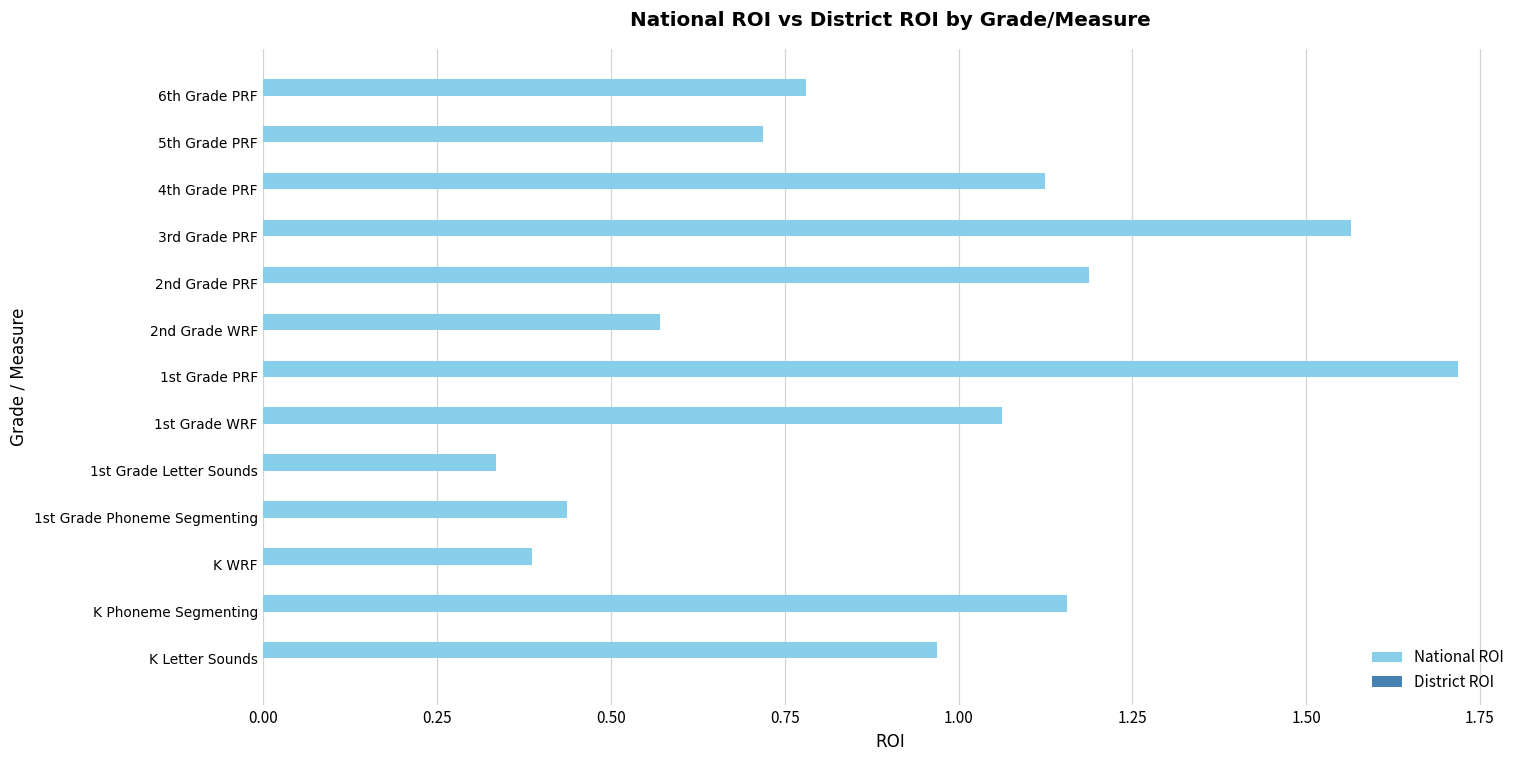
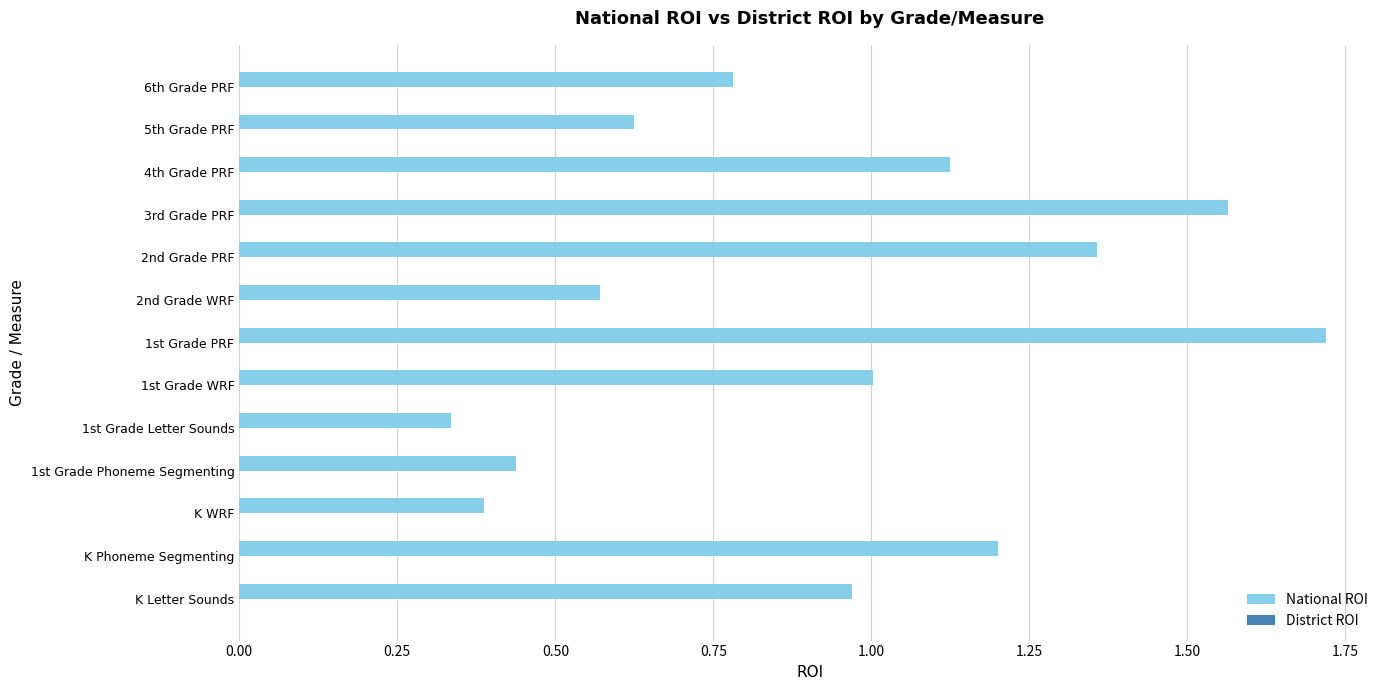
National ROI, 5th Grade PRF: 0.72 -> 0.62
National ROI, 2nd Grade PRF: 1.19 -> 1.36
National ROI, 1st Grade WRF: 1.06 -> 1.00
National ROI, K Phoneme Segmenting: 1.16 -> 1.20
